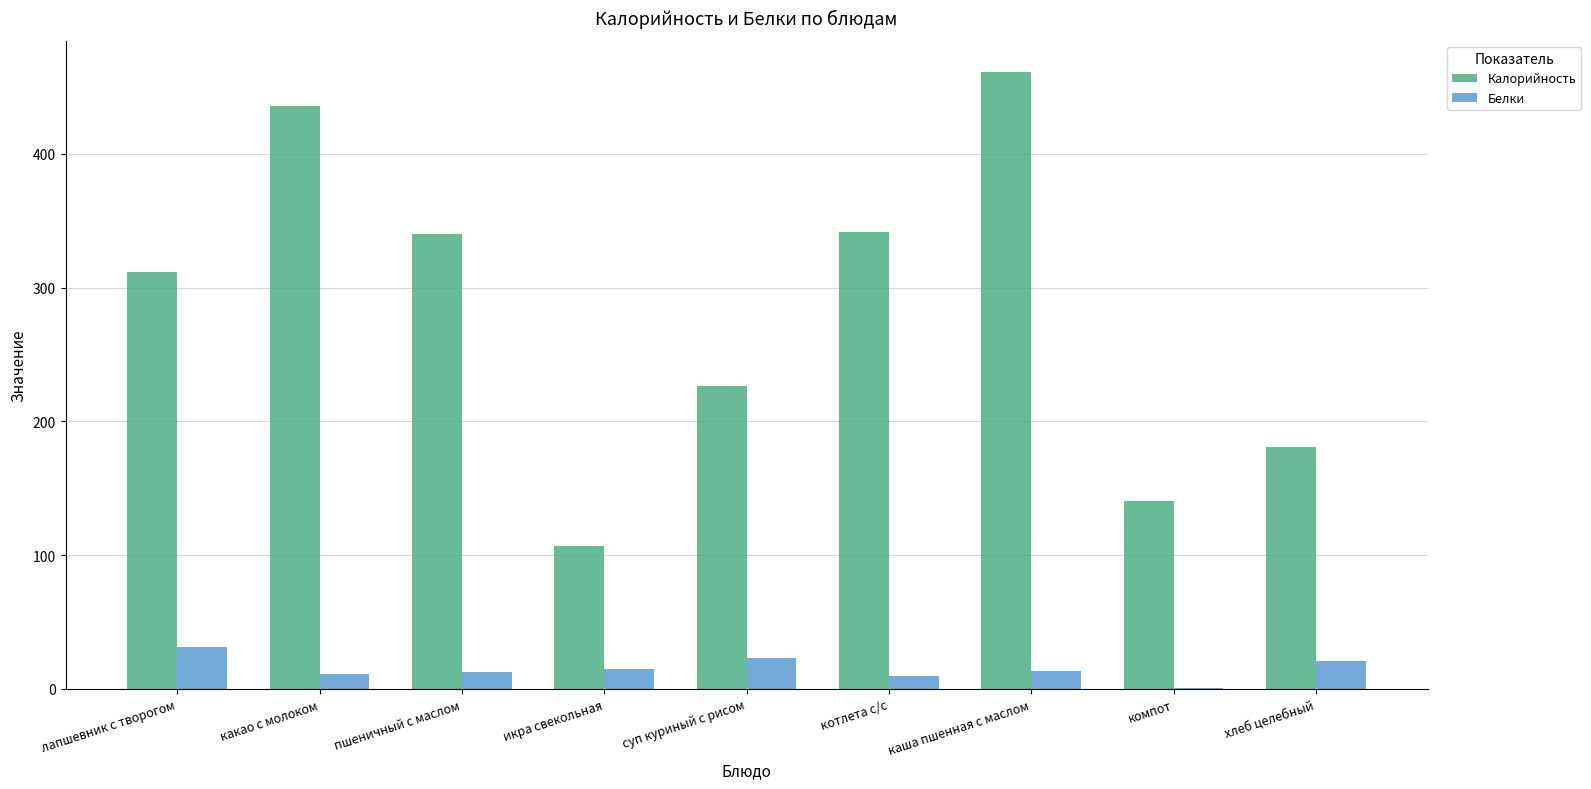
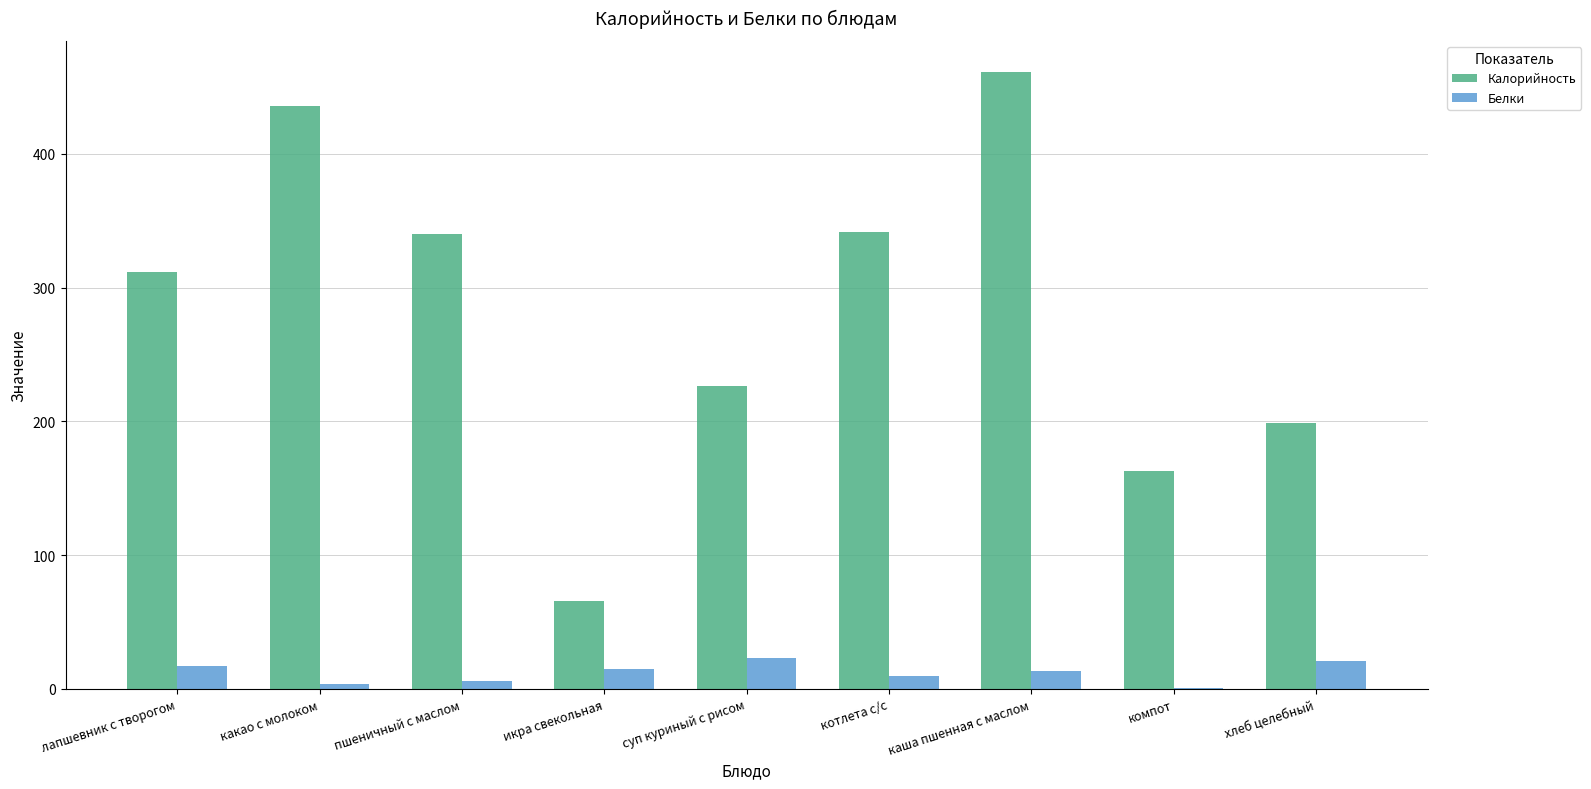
Белки, лапшевник с творогом: 31 -> 17
Белки, какао с молоком: 11 -> 4
Белки, пшеничный с маслом: 13 -> 6
Калорийность, икра свекольная: 107 -> 66
Калорийность, компот: 140 -> 163
Калорийность, хлеб целебный: 181 -> 199
